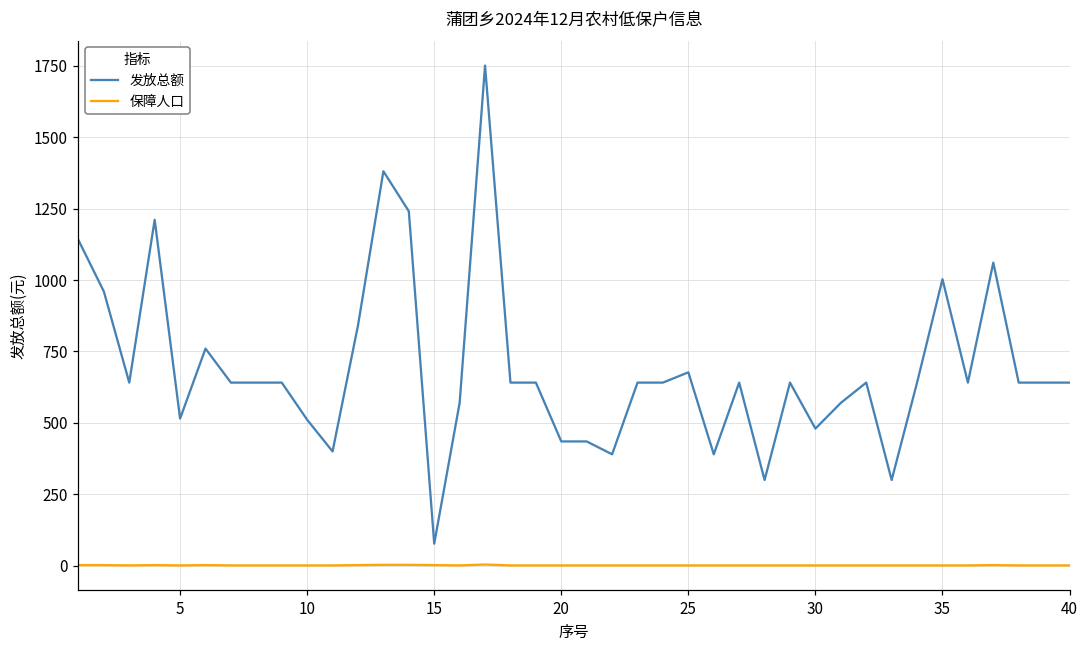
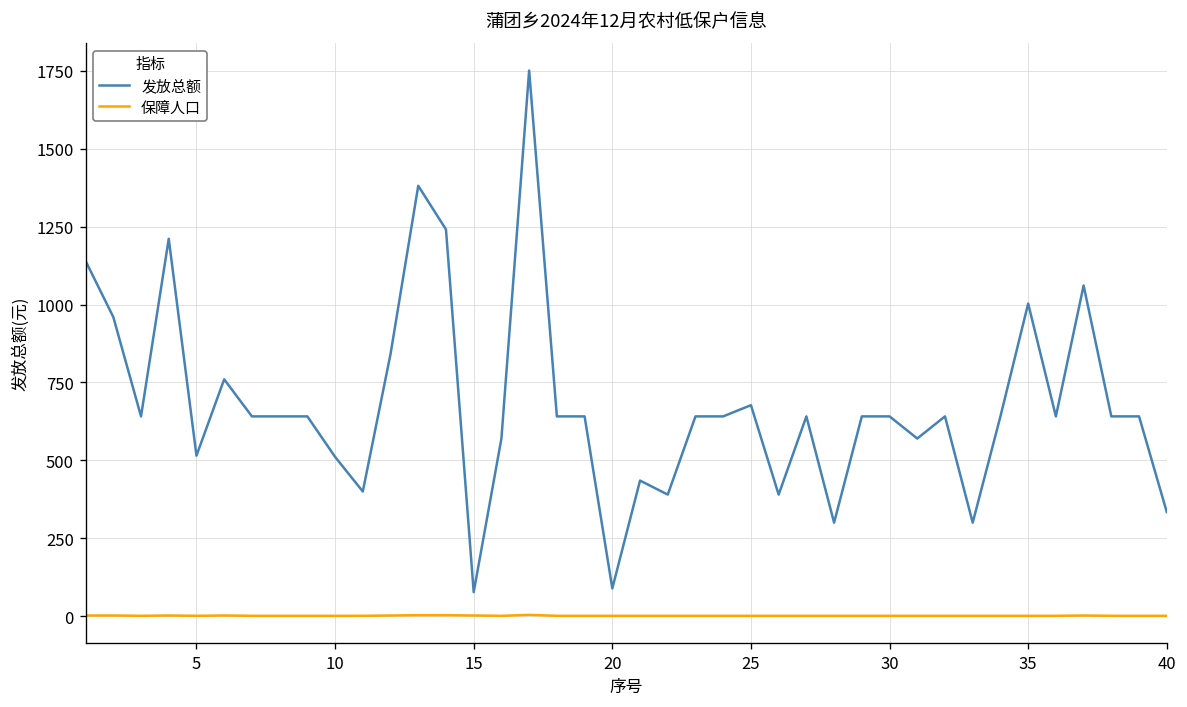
发放总额, 20: 440 -> 90
发放总额, 30: 480 -> 640
发放总额, 40: 640 -> 330
